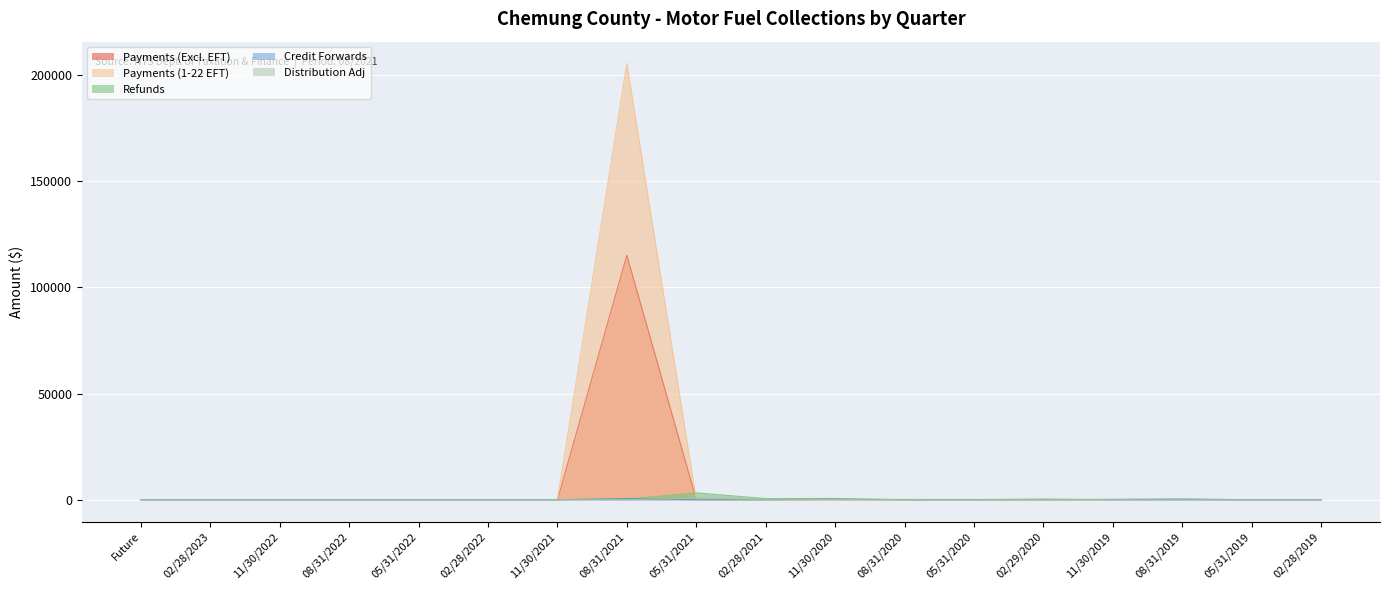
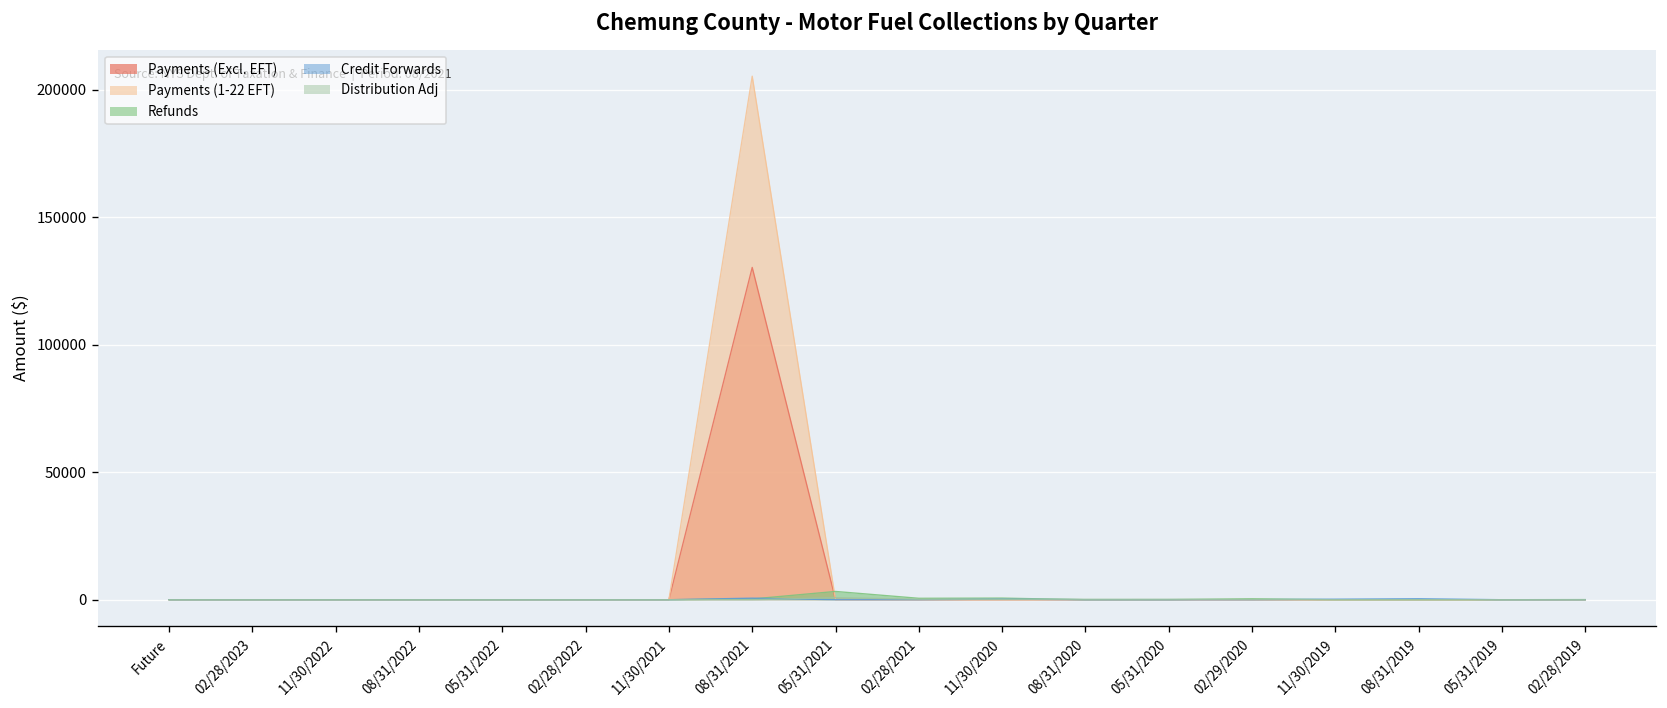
Payments (Excl. EFT), 08/31/2021: 115000 -> 130000
